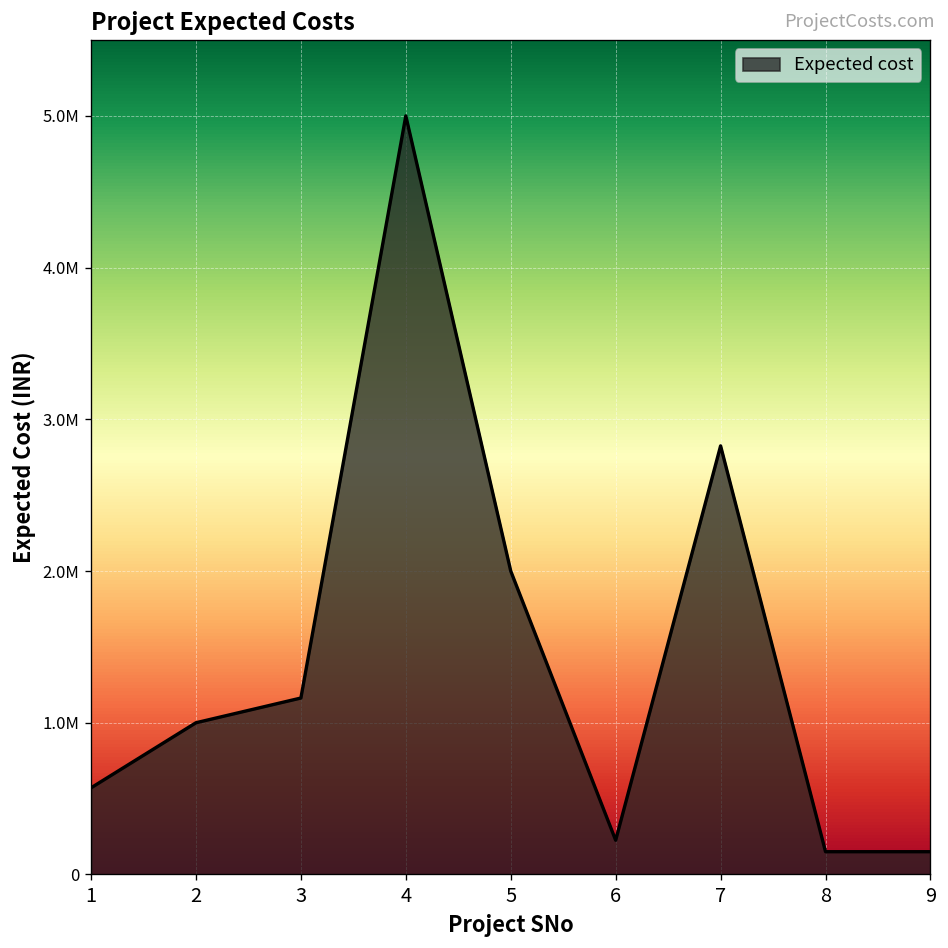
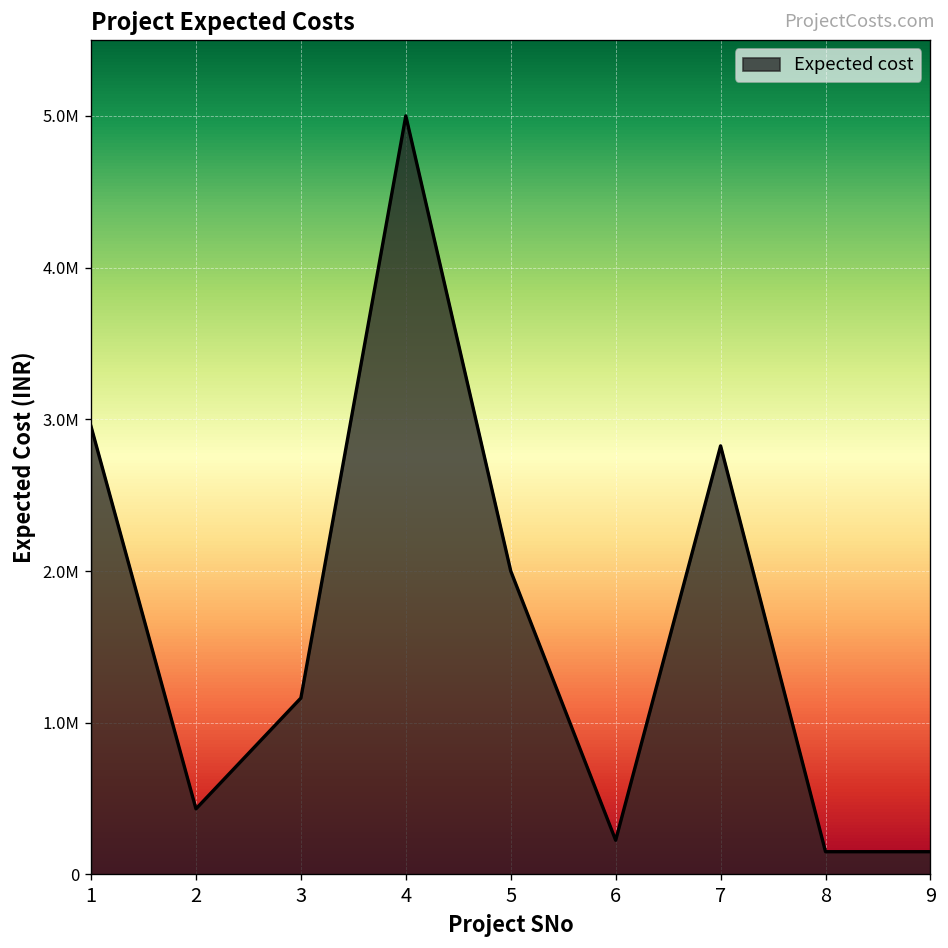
1: 570000 -> 2950000
2: 1000000 -> 430000
